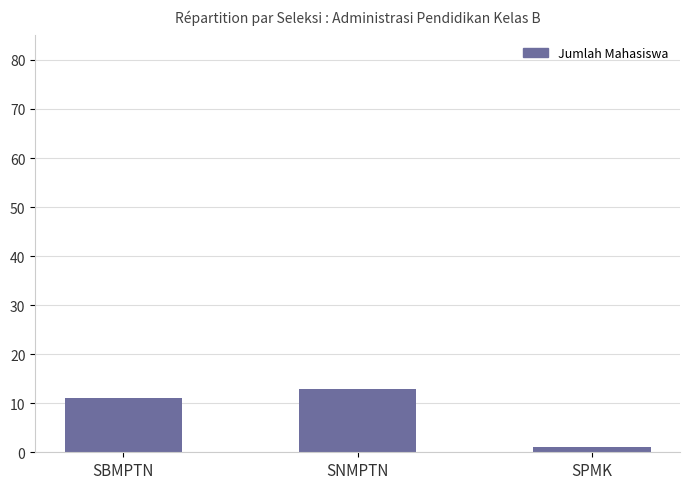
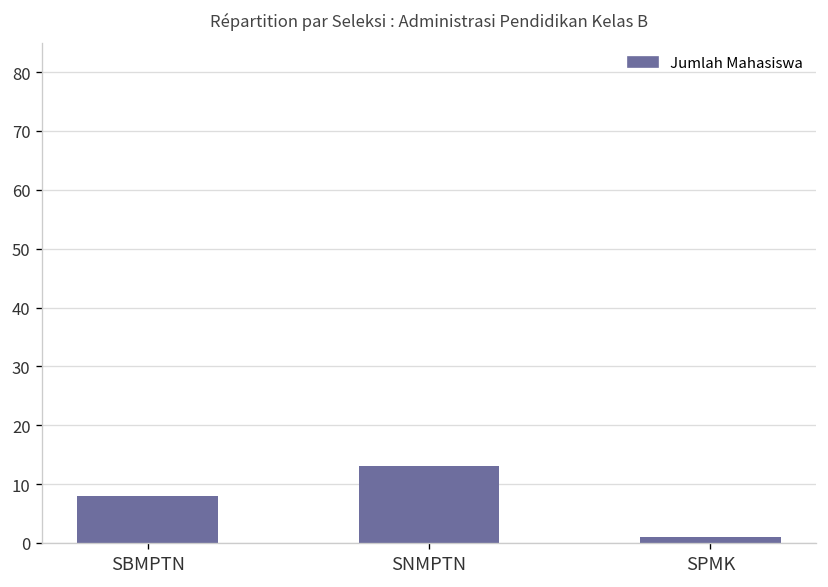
SBMPTN: 11 -> 8
